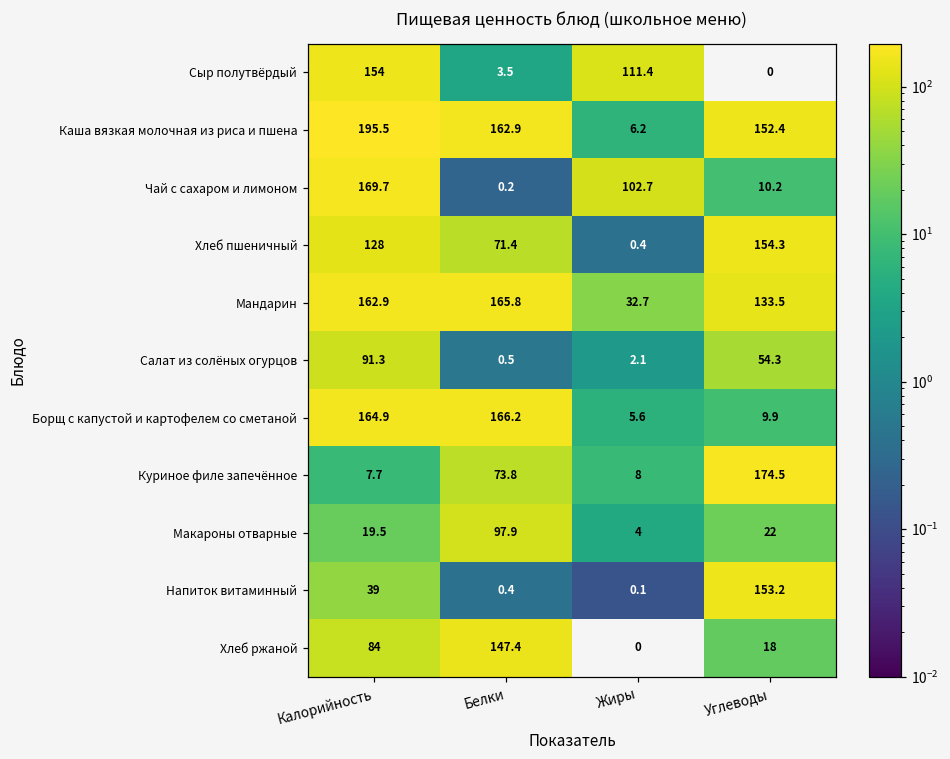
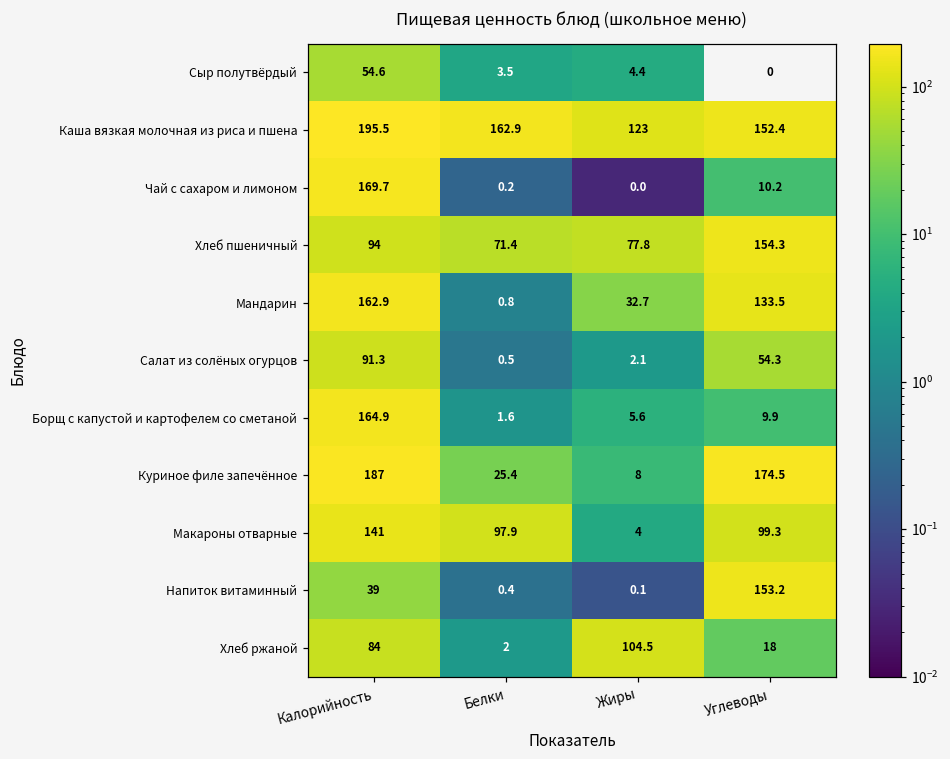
Сыр полутвёрдый, Калорийность: 154 -> 54.6
Сыр полутвёрдый, Жиры: 111.4 -> 4.4
Каша вязкая молочная из риса и пшена, Жиры: 6.2 -> 123
Чай с сахаром и лимоном, Жиры: 102.7 -> 0.0
Хлеб пшеничный, Калорийность: 128 -> 94
Хлеб пшеничный, Жиры: 0.4 -> 77.8
Мандарин, Белки: 165.8 -> 0.8
Борщ с капустой и картофелем со сметаной, Белки: 166.2 -> 1.6
Куриное филе запечённое, Калорийность: 7.7 -> 187
Куриное филе запечённое, Белки: 73.8 -> 25.4
Макароны отварные, Калорийность: 19.5 -> 141
Макароны отварные, Углеводы: 22 -> 99.3
Хлеб ржаной, Белки: 147.4 -> 2
Хлеб ржаной, Жиры: 0 -> 104.5
